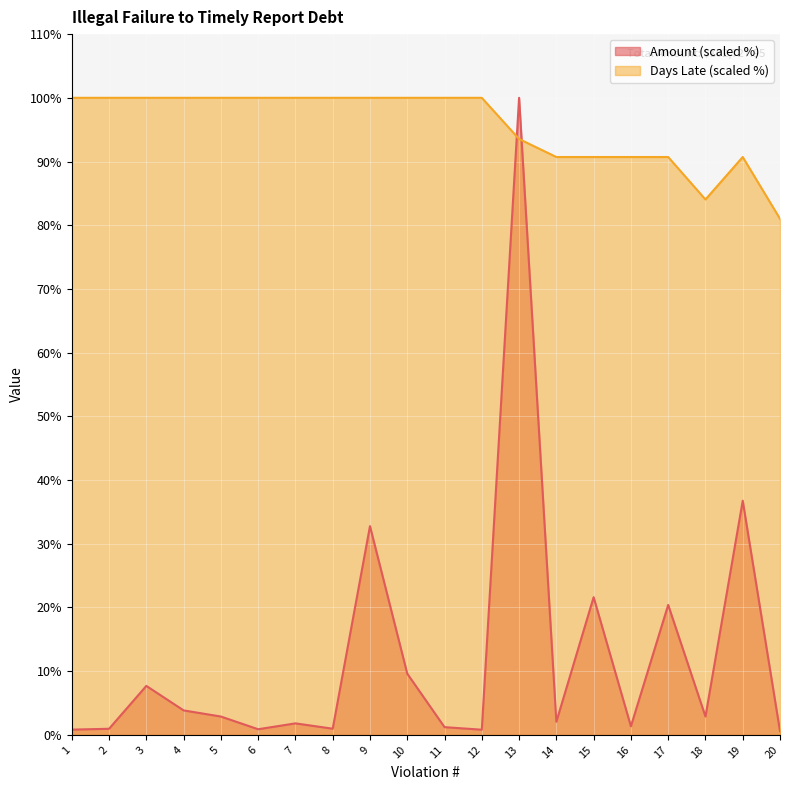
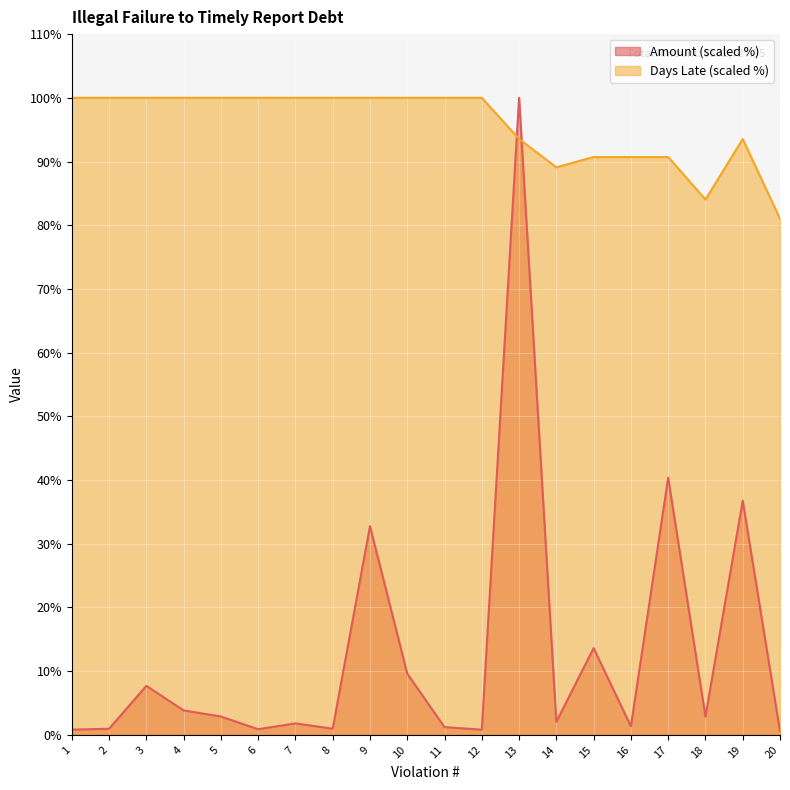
Days Late (scaled %), 14: 91% -> 89%
Amount (scaled %), 15: 22% -> 14%
Amount (scaled %), 17: 20% -> 40%
Days Late (scaled %), 19: 91% -> 94%
